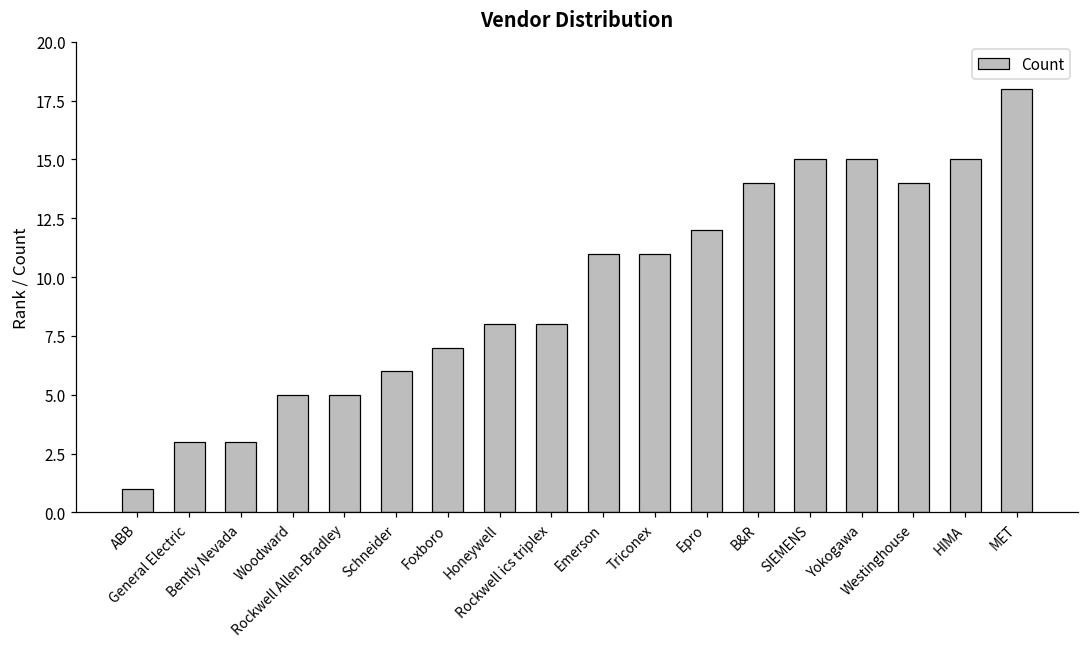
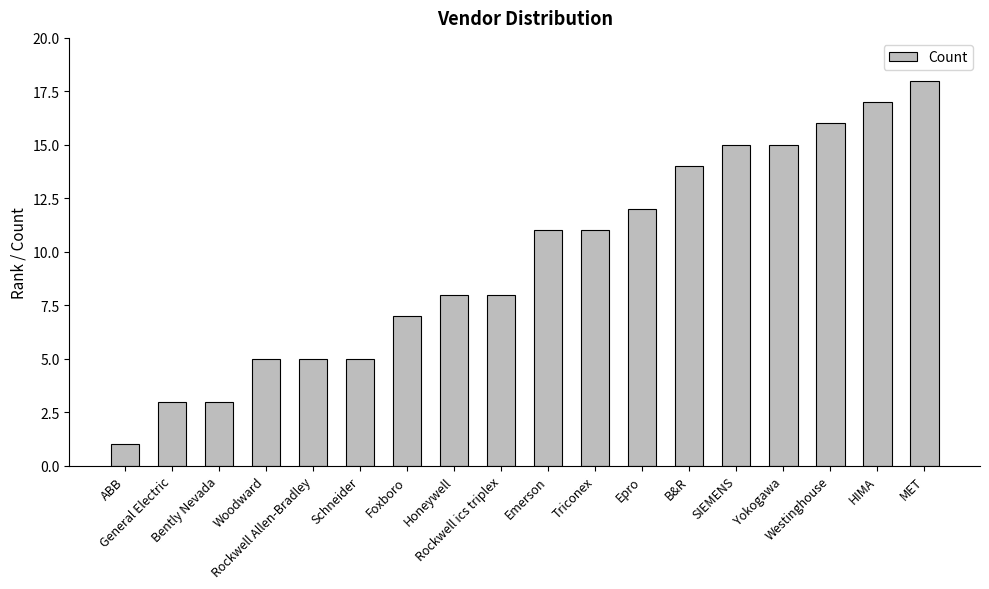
Schneider: 6 -> 5
Westinghouse: 14 -> 16
HIMA: 15 -> 17
